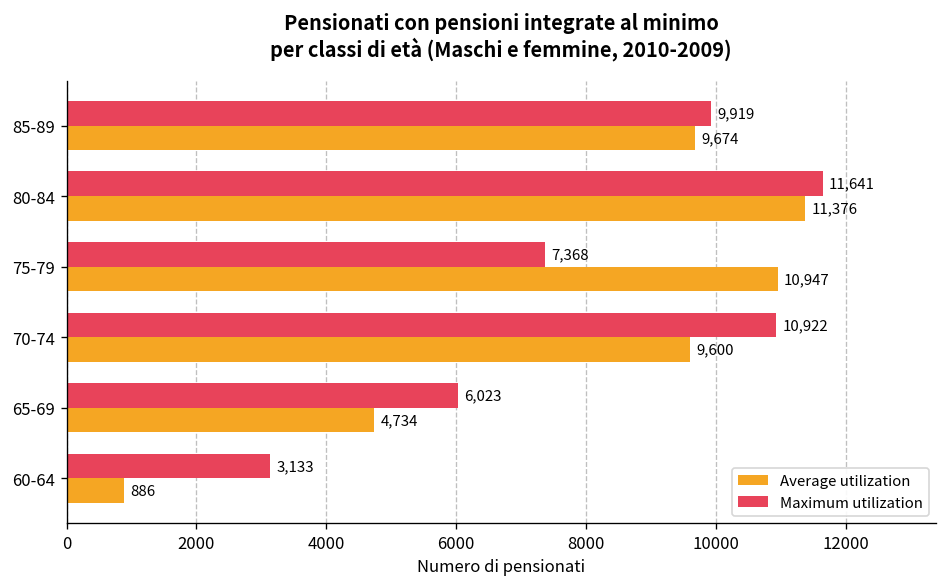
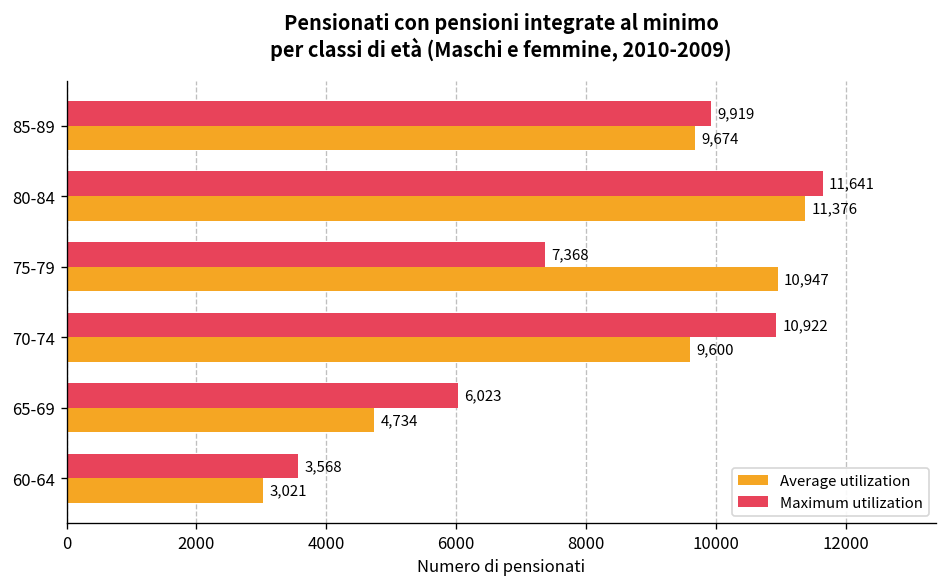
Maximum utilization, 60-64: 3,133 -> 3,568
Average utilization, 60-64: 886 -> 3,021
